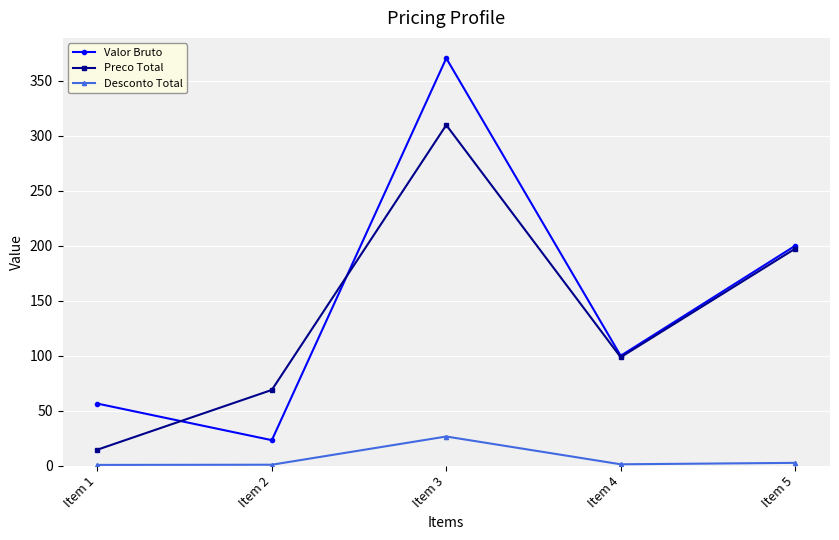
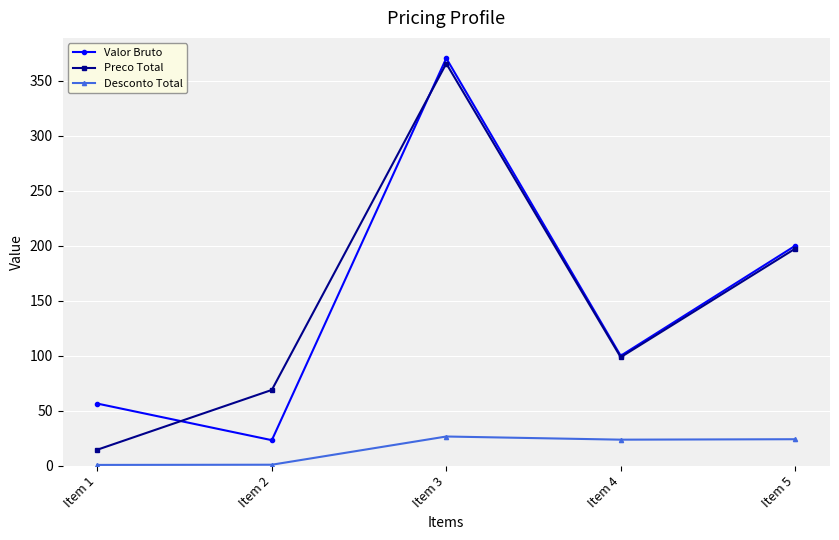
Preco Total, Item 3: 310 -> 366
Desconto Total, Item 4: 1 -> 24
Desconto Total, Item 5: 3 -> 24
